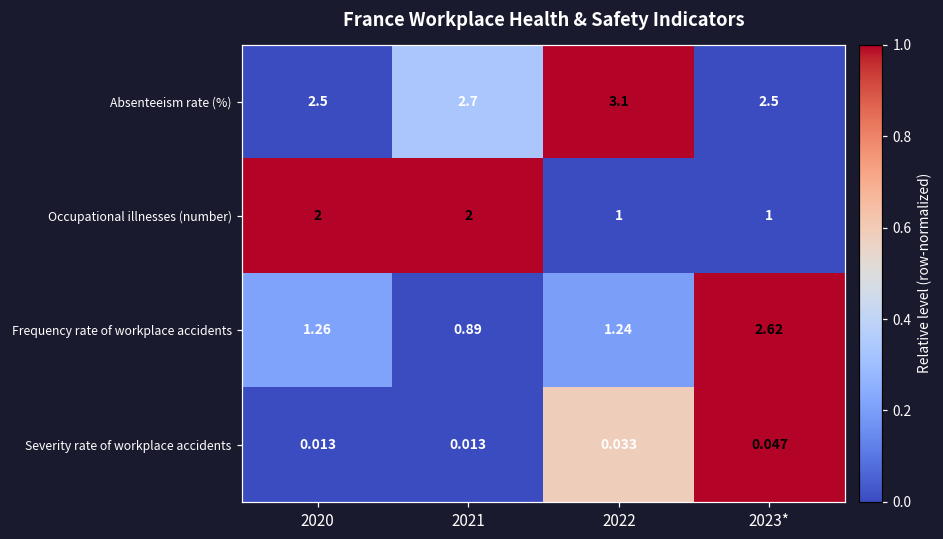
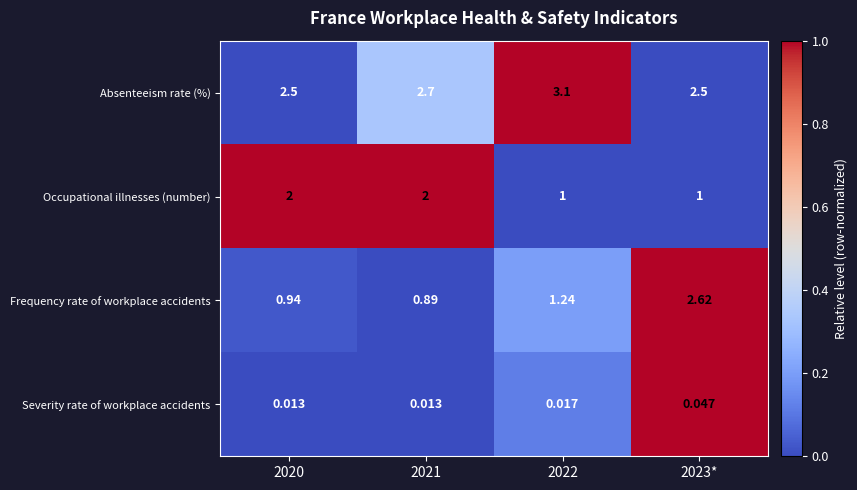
Frequency rate of workplace accidents, 2020: 1.26 -> 0.94
Severity rate of workplace accidents, 2022: 0.033 -> 0.017
